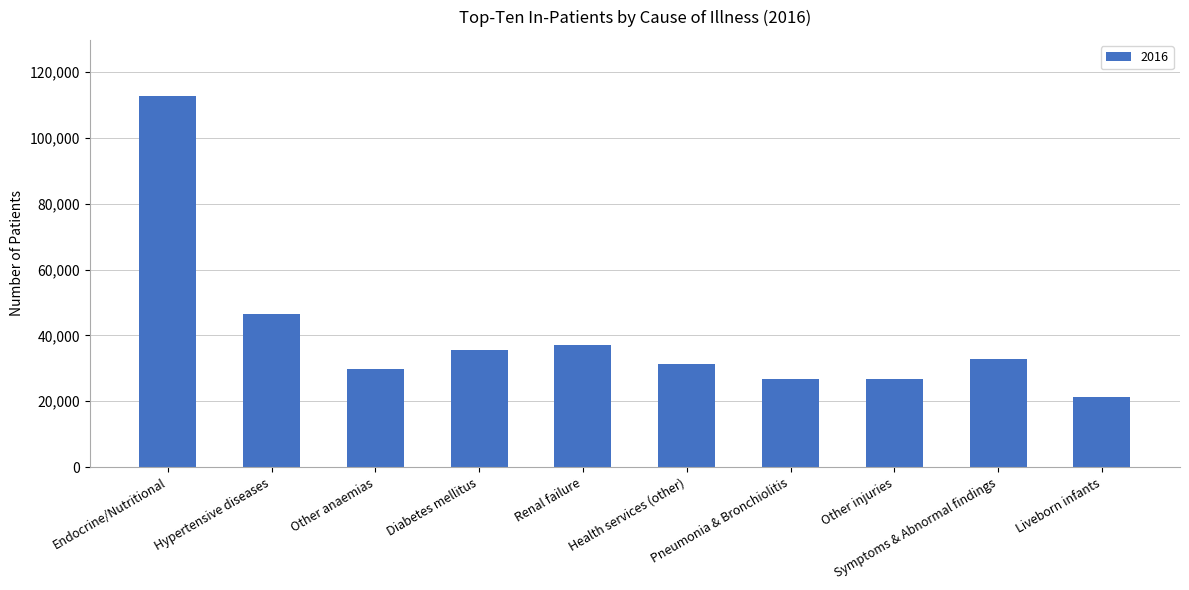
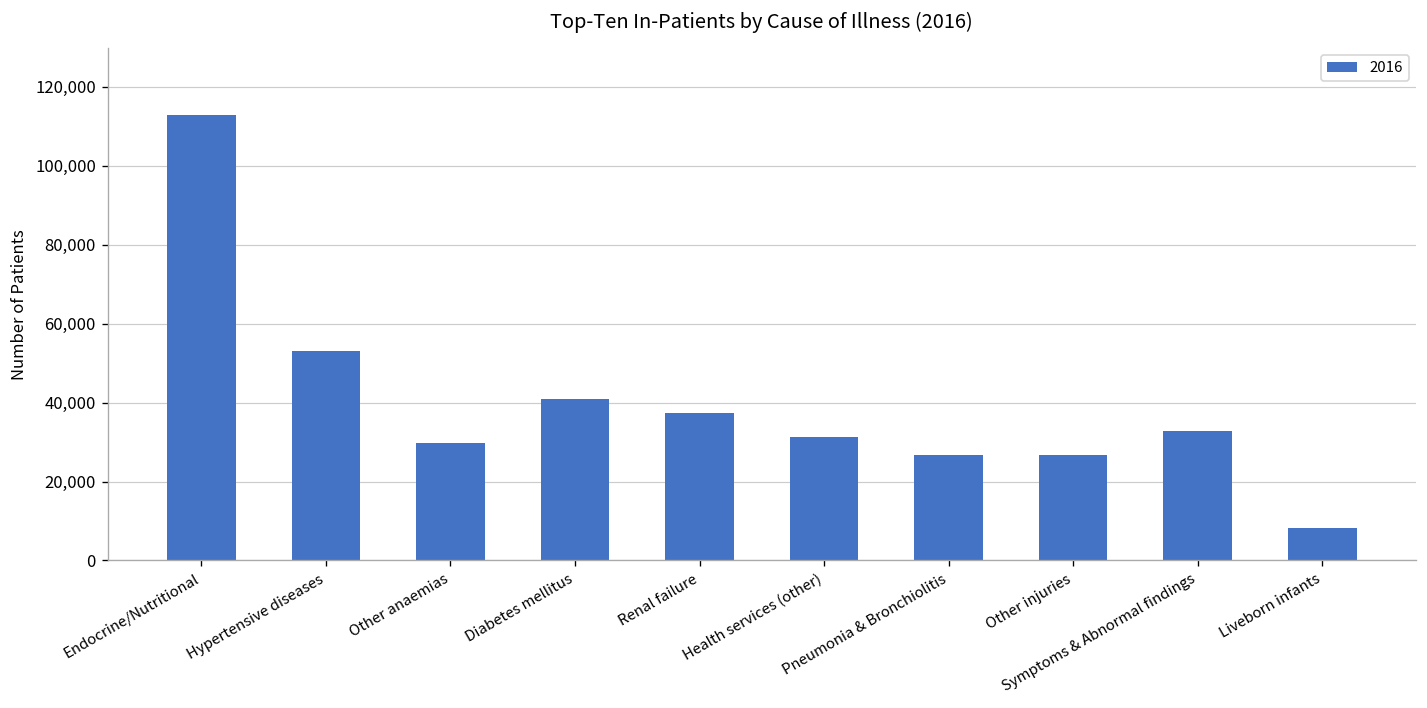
Hypertensive diseases: 47,000 -> 53,000
Diabetes mellitus: 36,000 -> 41,000
Liveborn infants: 21,000 -> 8,000
